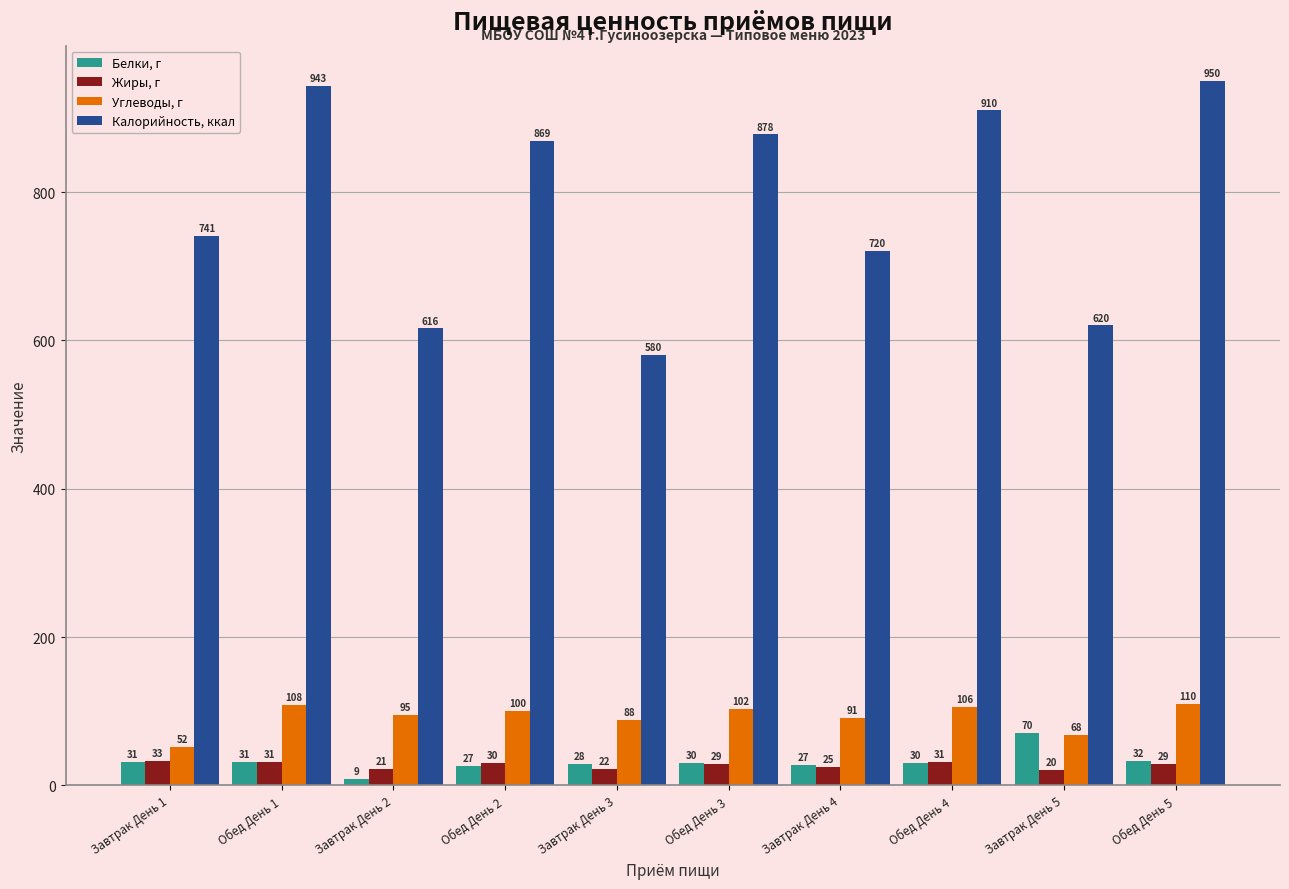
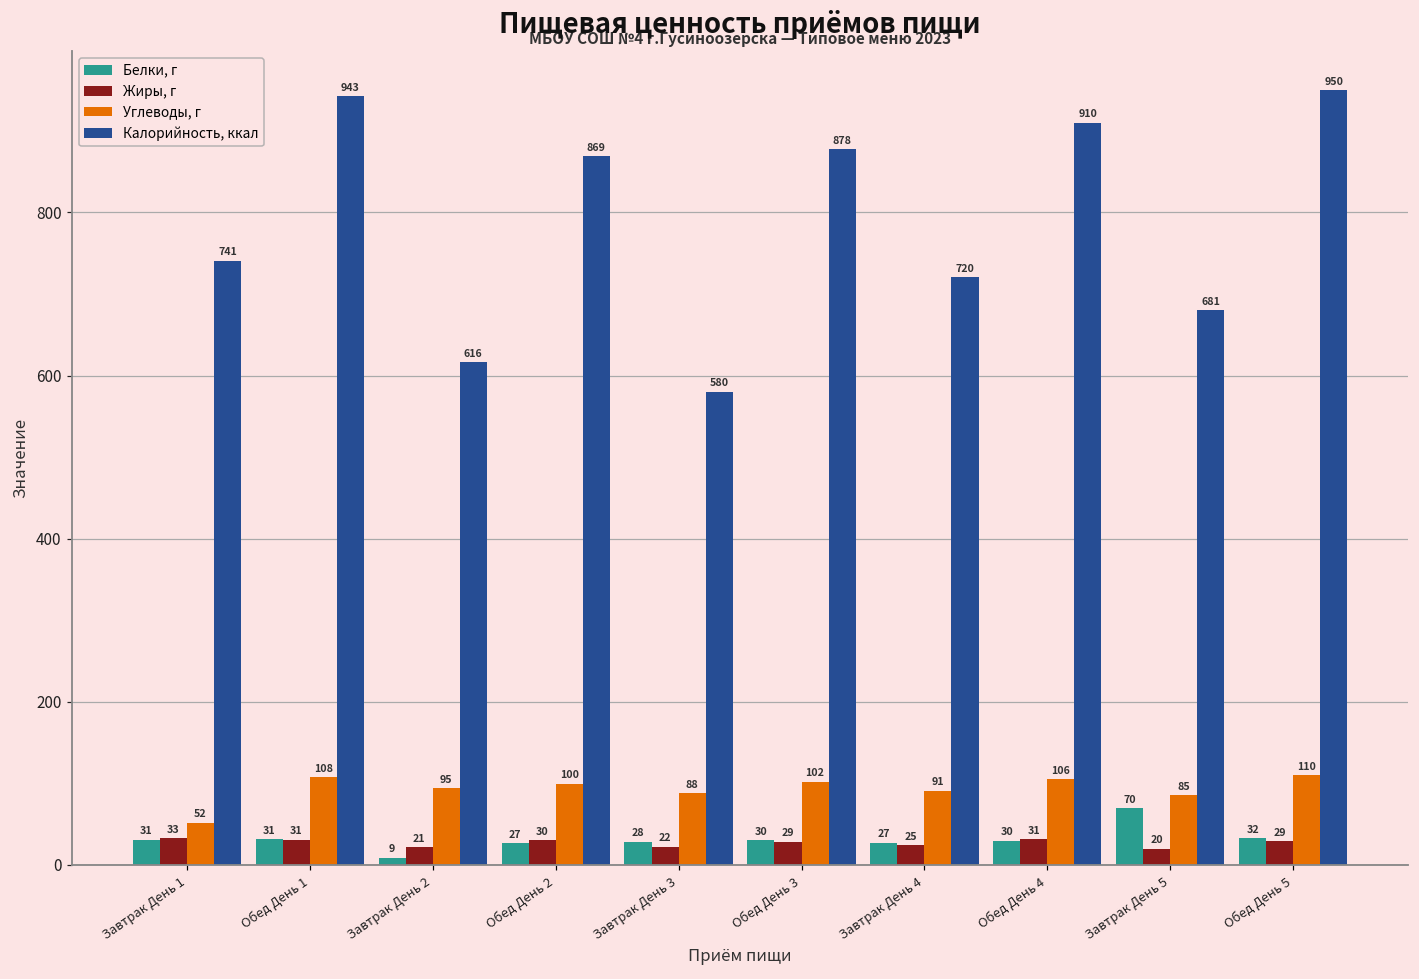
Углеводы, г, Завтрак День 5: 68 -> 85
Калорийность, ккал, Завтрак День 5: 620 -> 681
